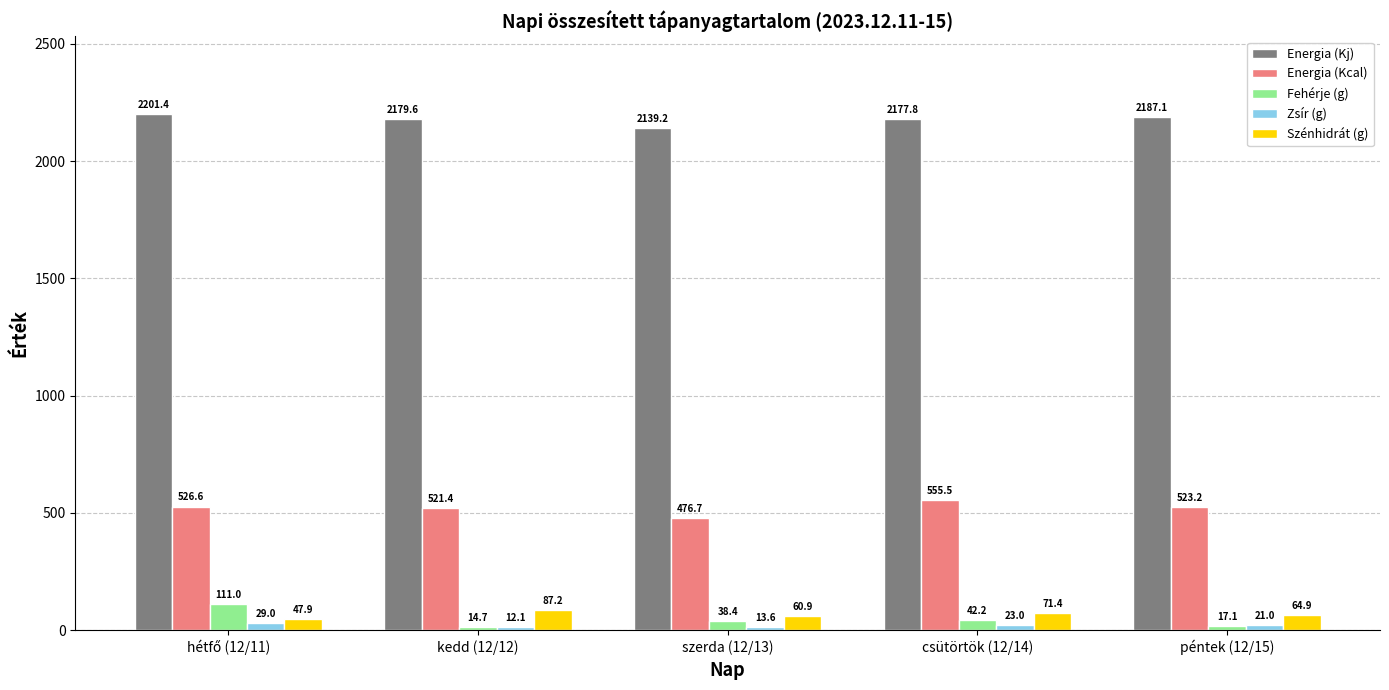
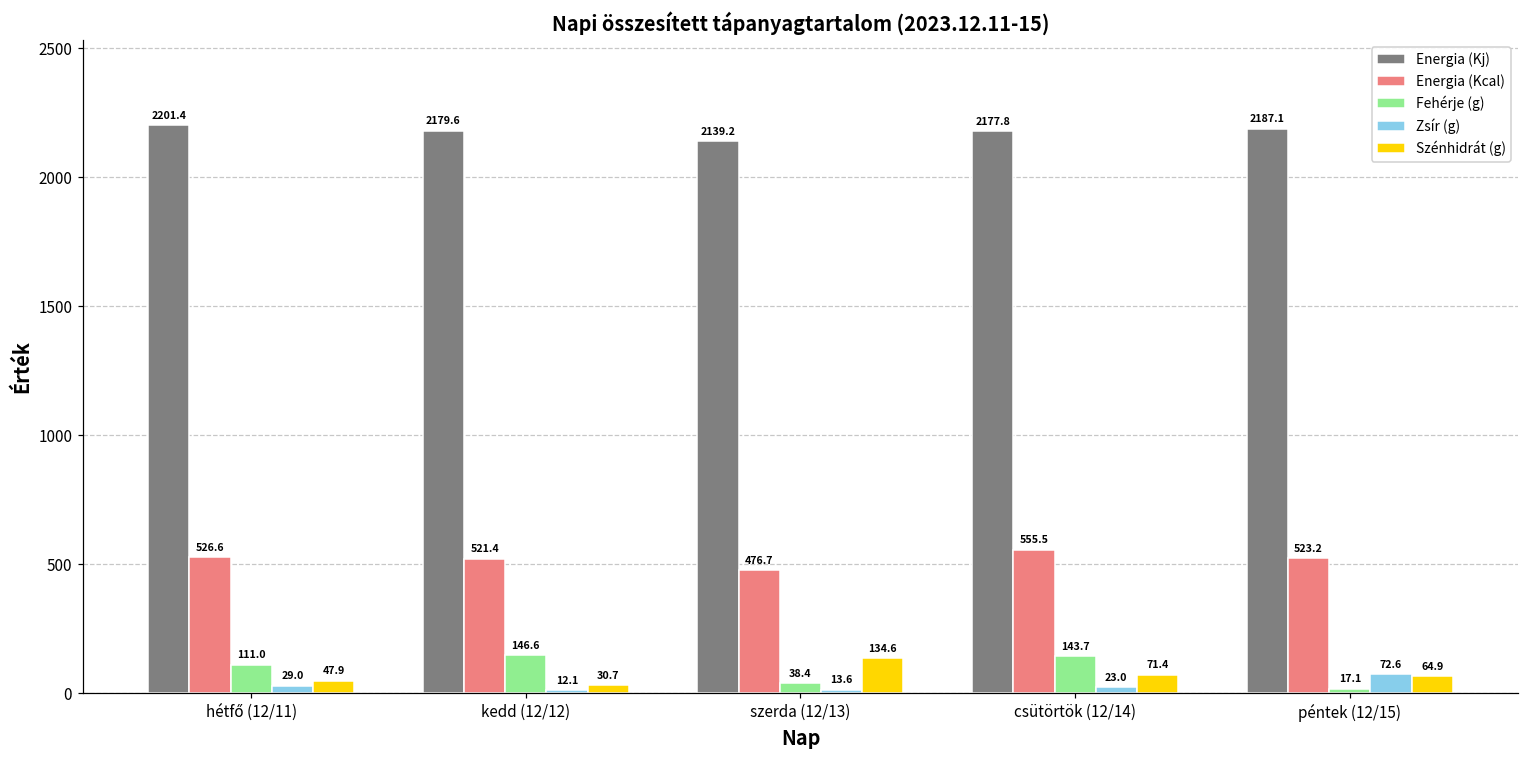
Fehérje (g), kedd (12/12): 14.7 -> 146.6
Szénhidrát (g), kedd (12/12): 87.2 -> 30.7
Szénhidrát (g), szerda (12/13): 60.9 -> 134.6
Fehérje (g), csütörtök (12/14): 42.2 -> 143.7
Zsír (g), péntek (12/15): 21.0 -> 72.6
